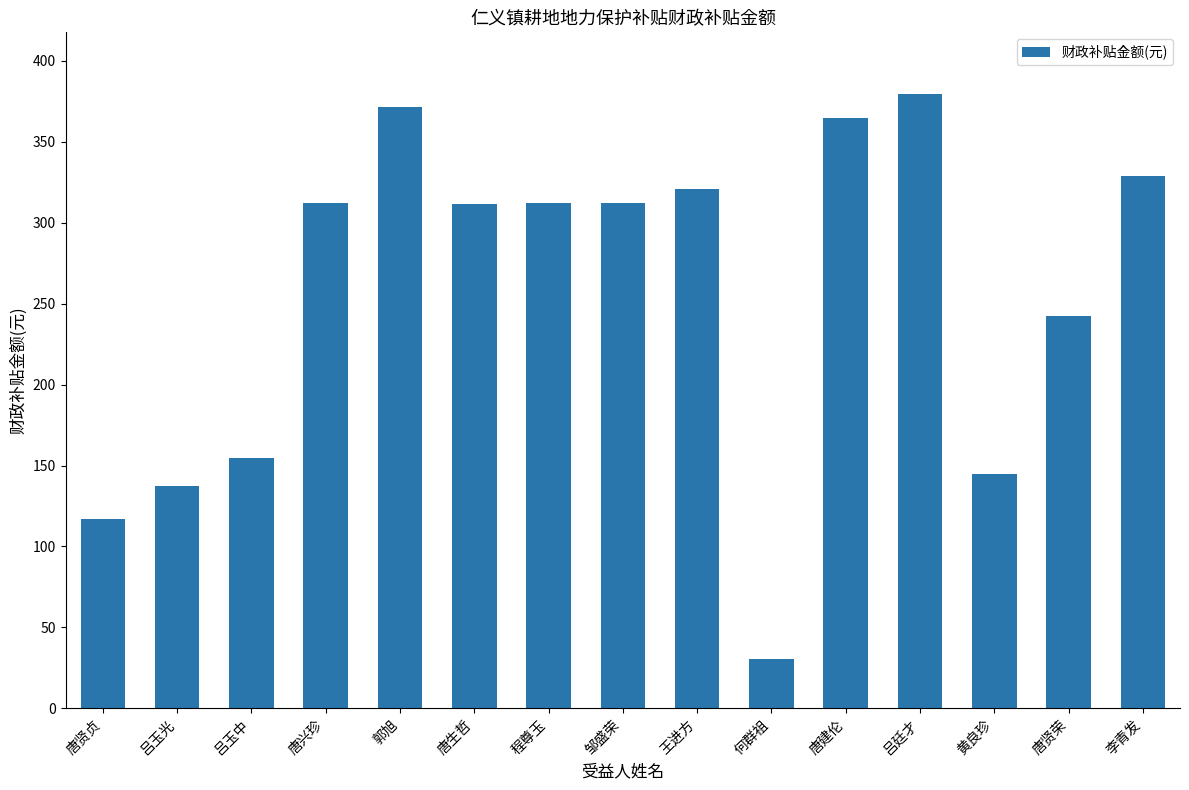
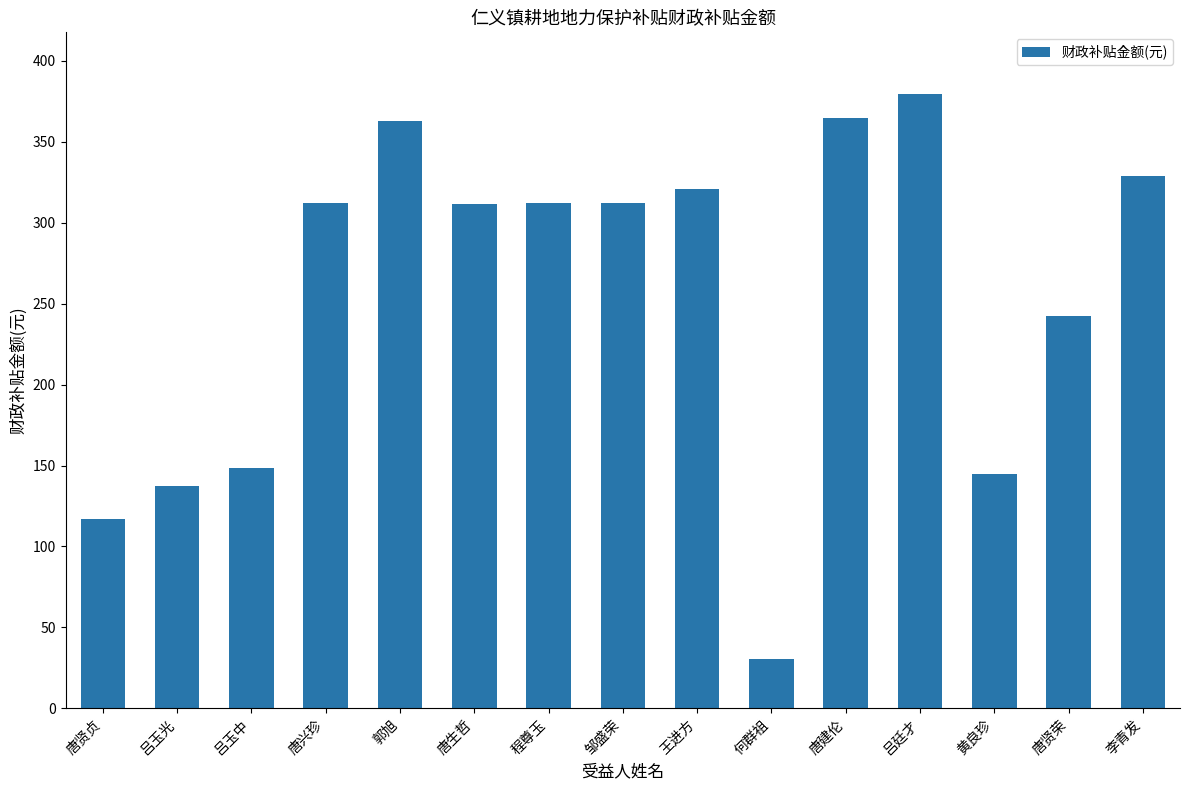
吕玉中: 155 -> 148
郭旭: 372 -> 363
